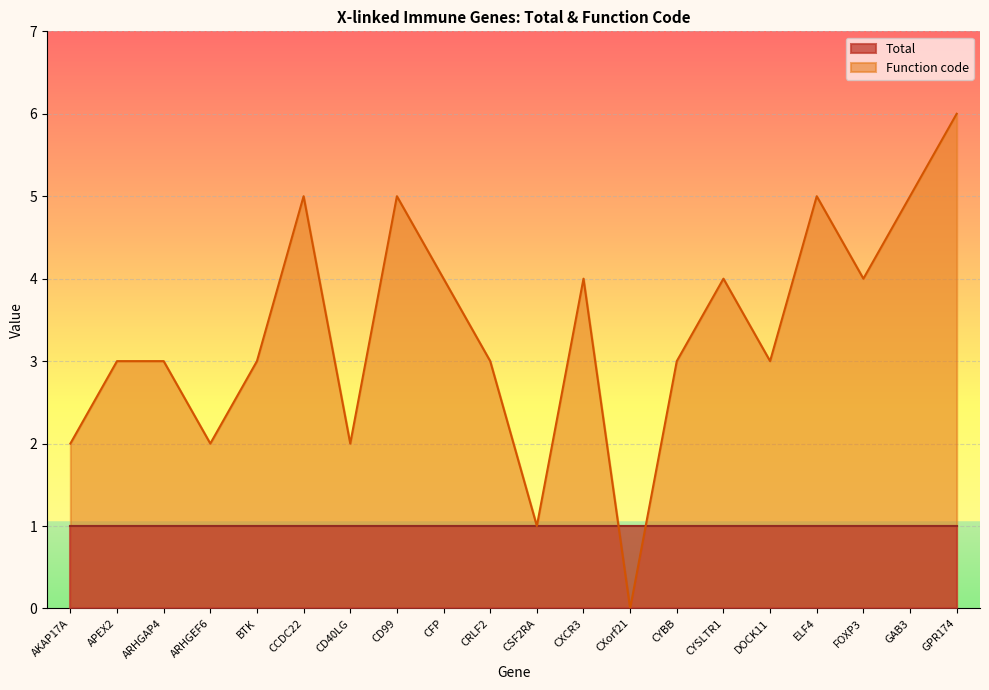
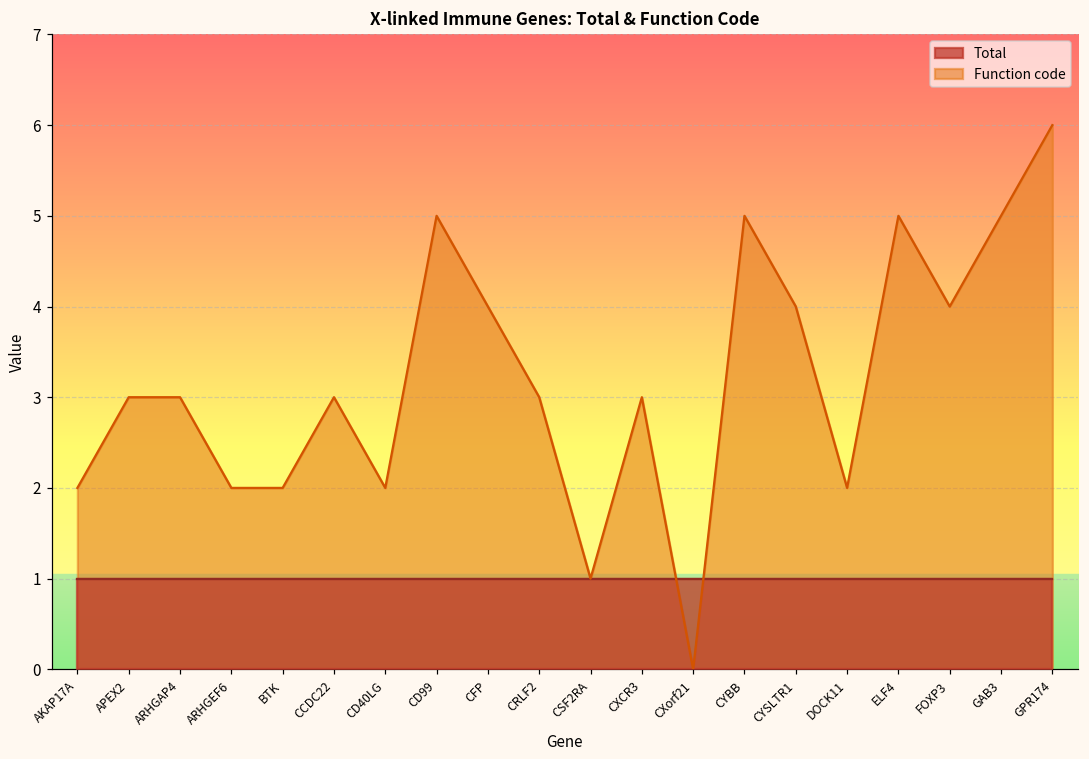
Function code, BTK: 3 -> 2
Function code, CCDC22: 5 -> 3
Function code, CXCR3: 4 -> 3
Function code, CYBB: 3 -> 5
Function code, DOCK11: 3 -> 2
